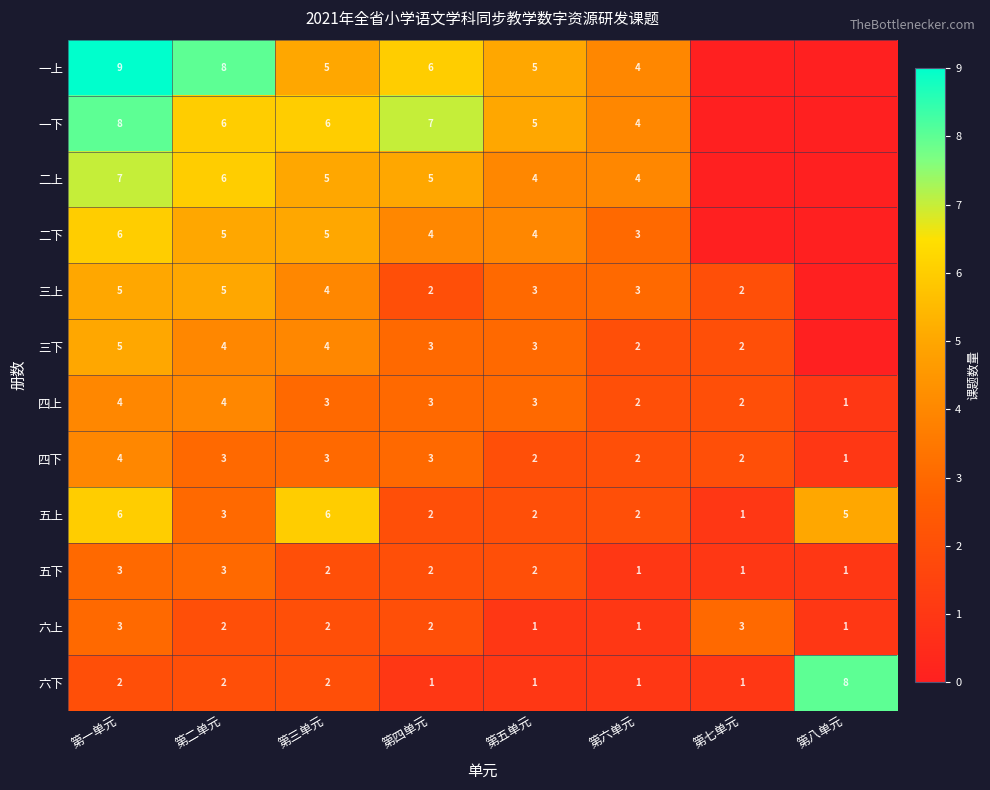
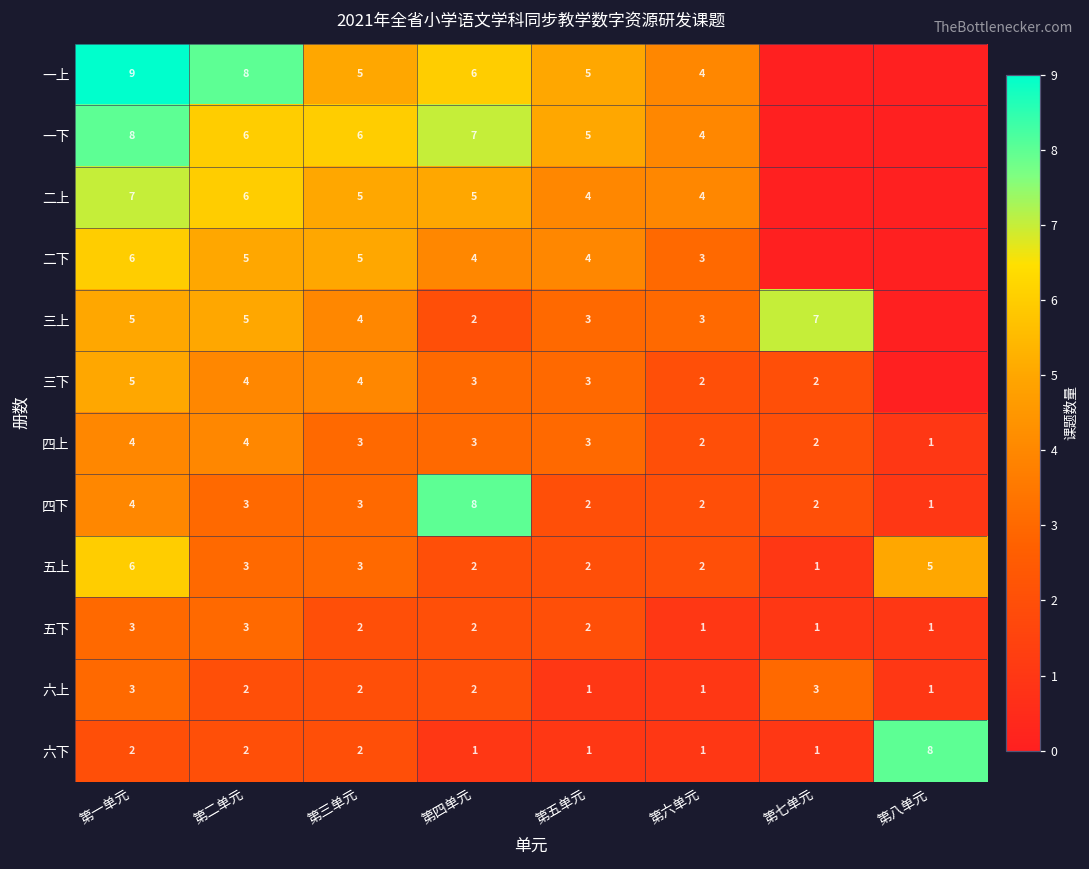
三上, 第七单元: 2 -> 7
四下, 第四单元: 3 -> 8
五上, 第三单元: 6 -> 3
